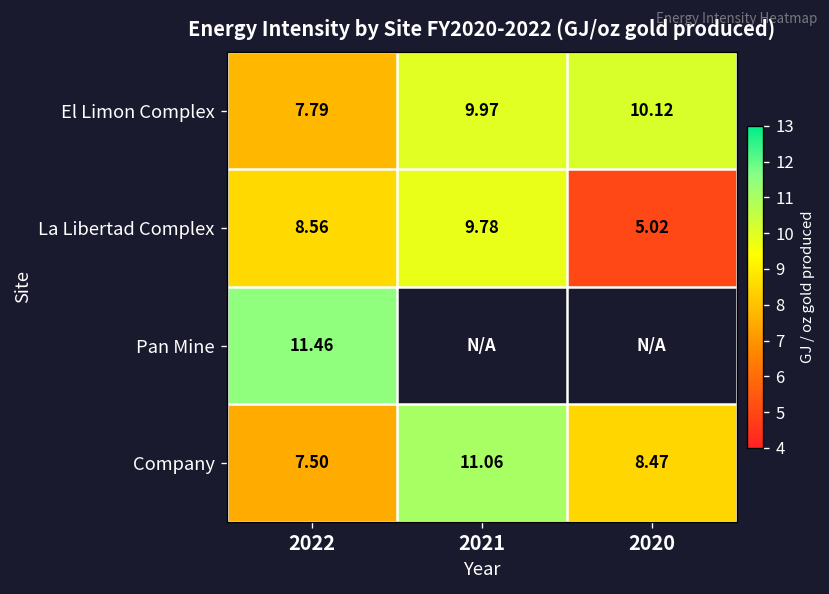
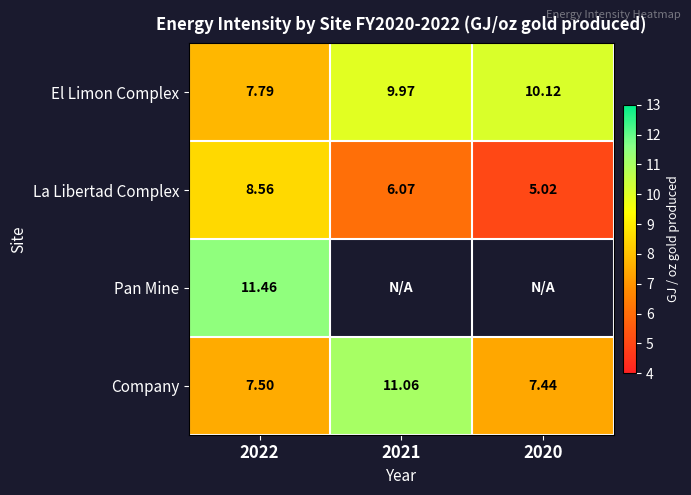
La Libertad Complex, 2021: 9.78 -> 6.07
Company, 2020: 8.47 -> 7.44
